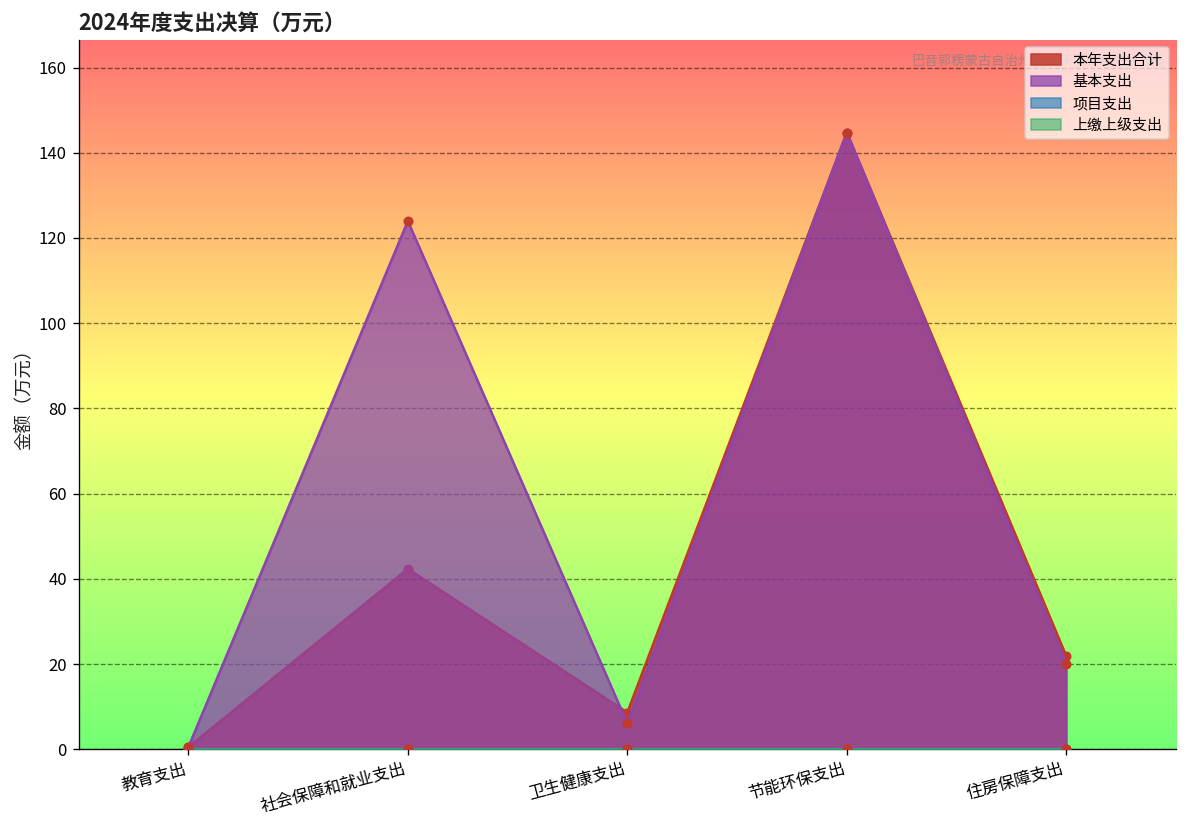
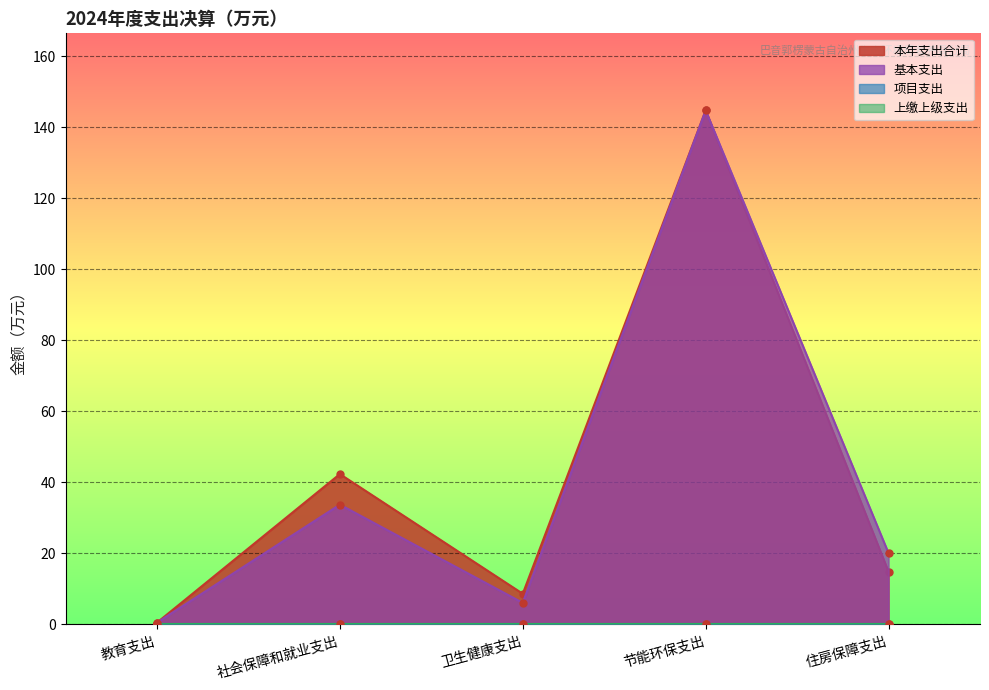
基本支出, 社会保障和就业支出: 124 -> 34
本年支出合计, 住房保障支出: 22 -> 15
